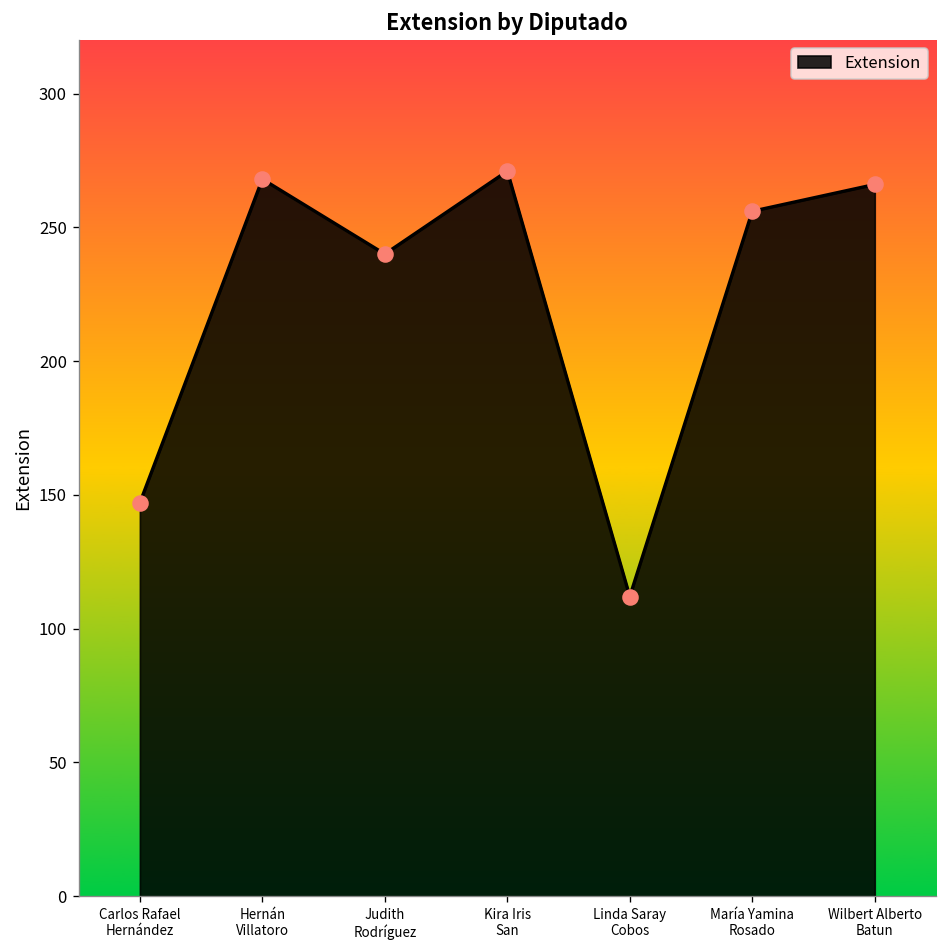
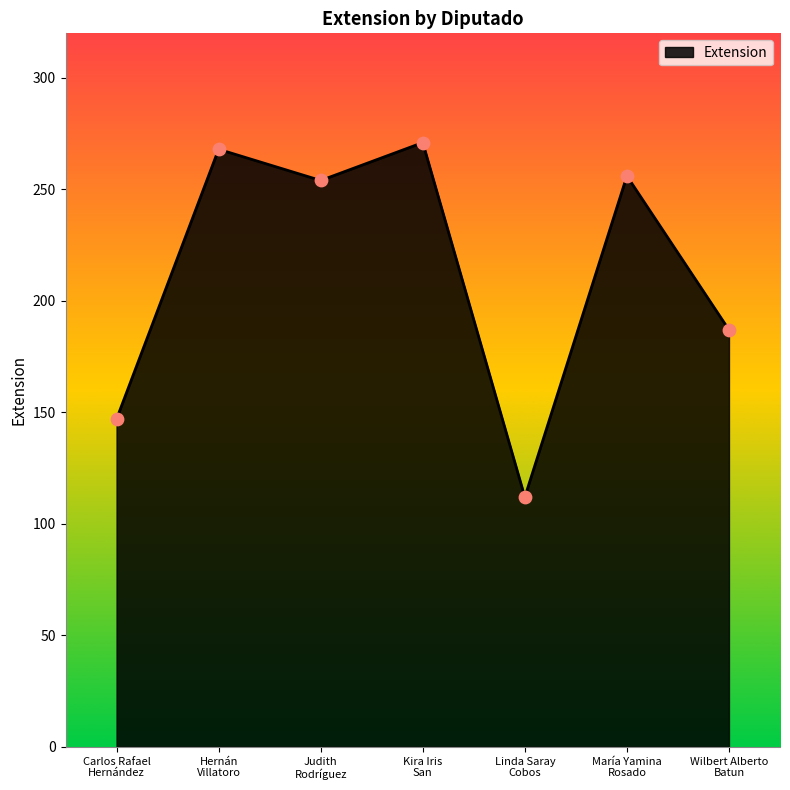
Judith Rodríguez: 240 -> 254
Wilbert Alberto Batun: 266 -> 187
